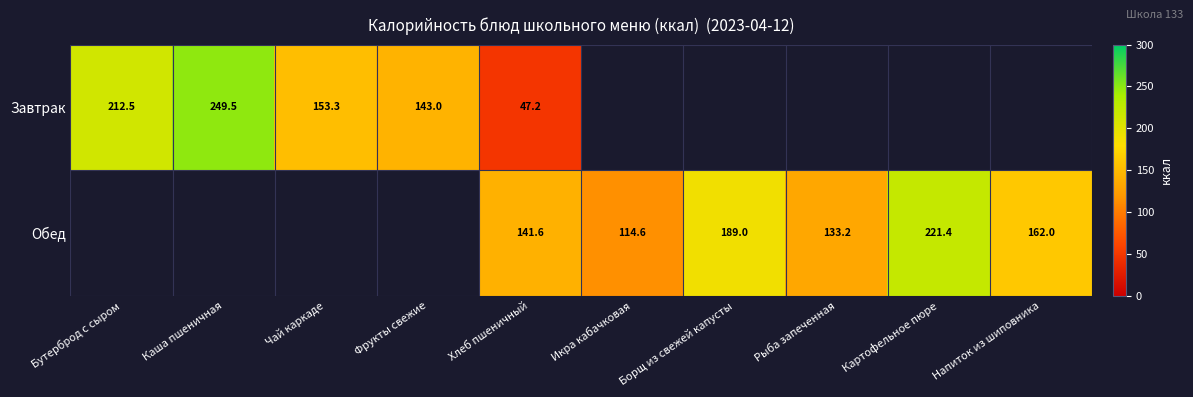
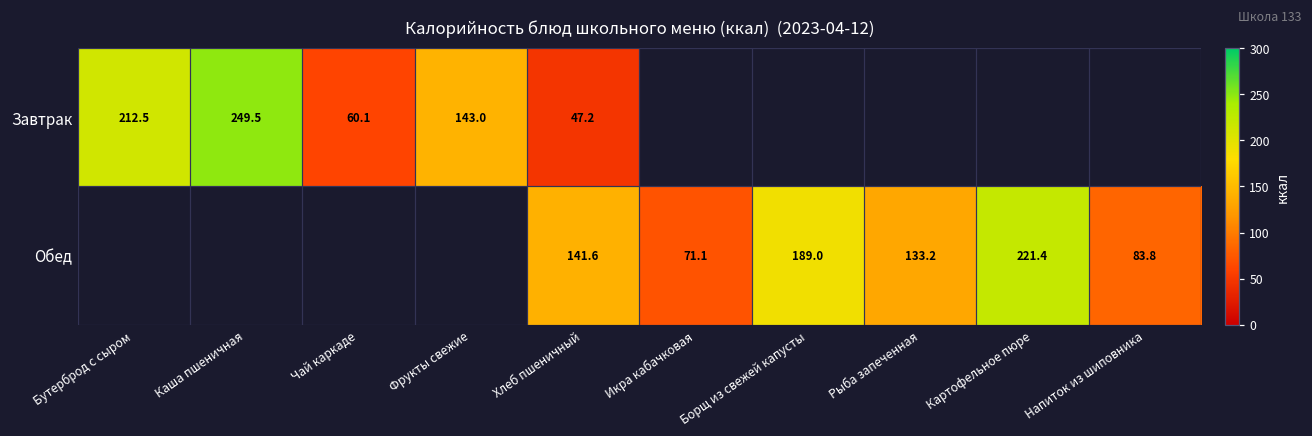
Завтрак, Чай каркаде: 153.3 -> 60.1
Обед, Икра кабачковая: 114.6 -> 71.1
Обед, Напиток из шиповника: 162.0 -> 83.8
